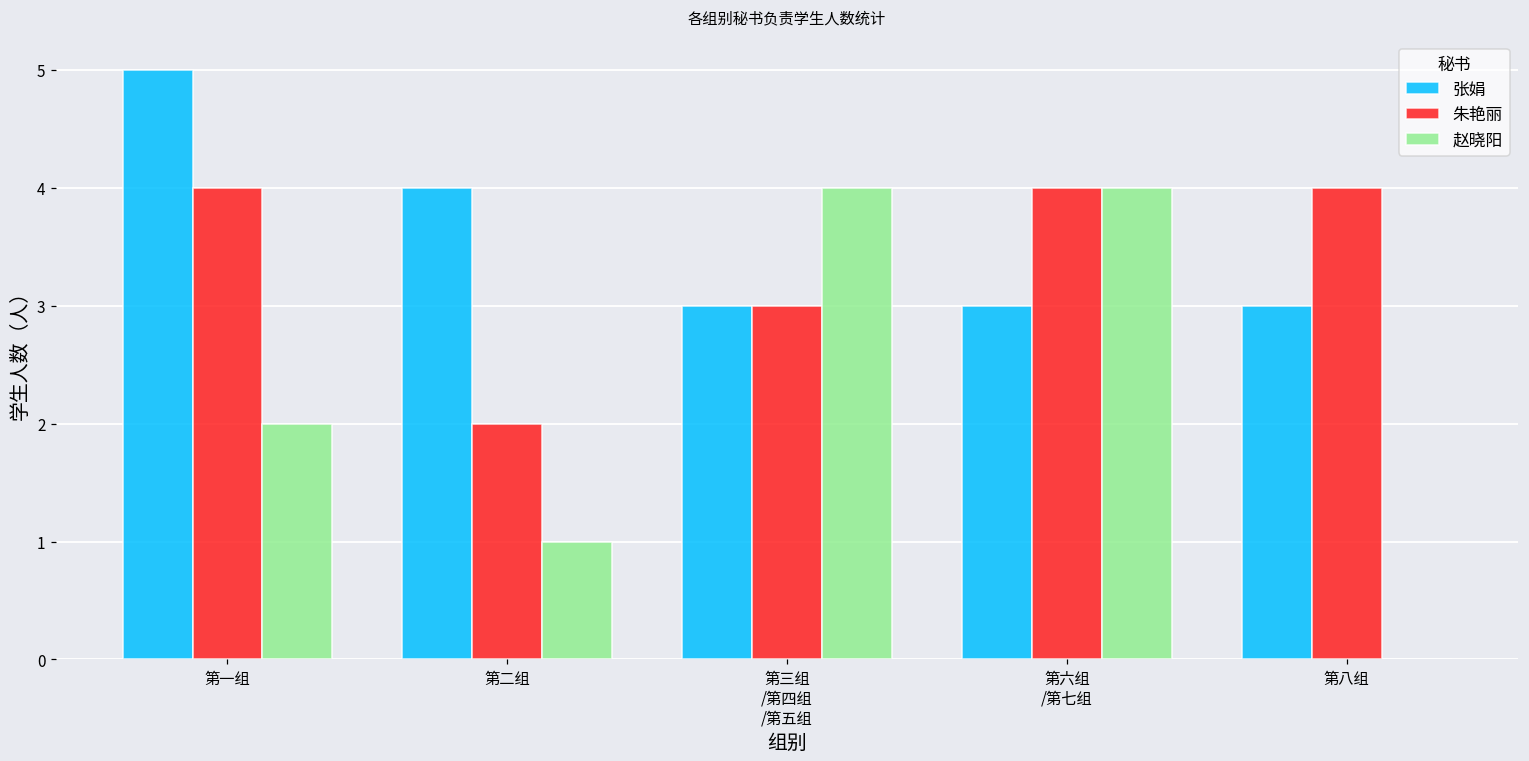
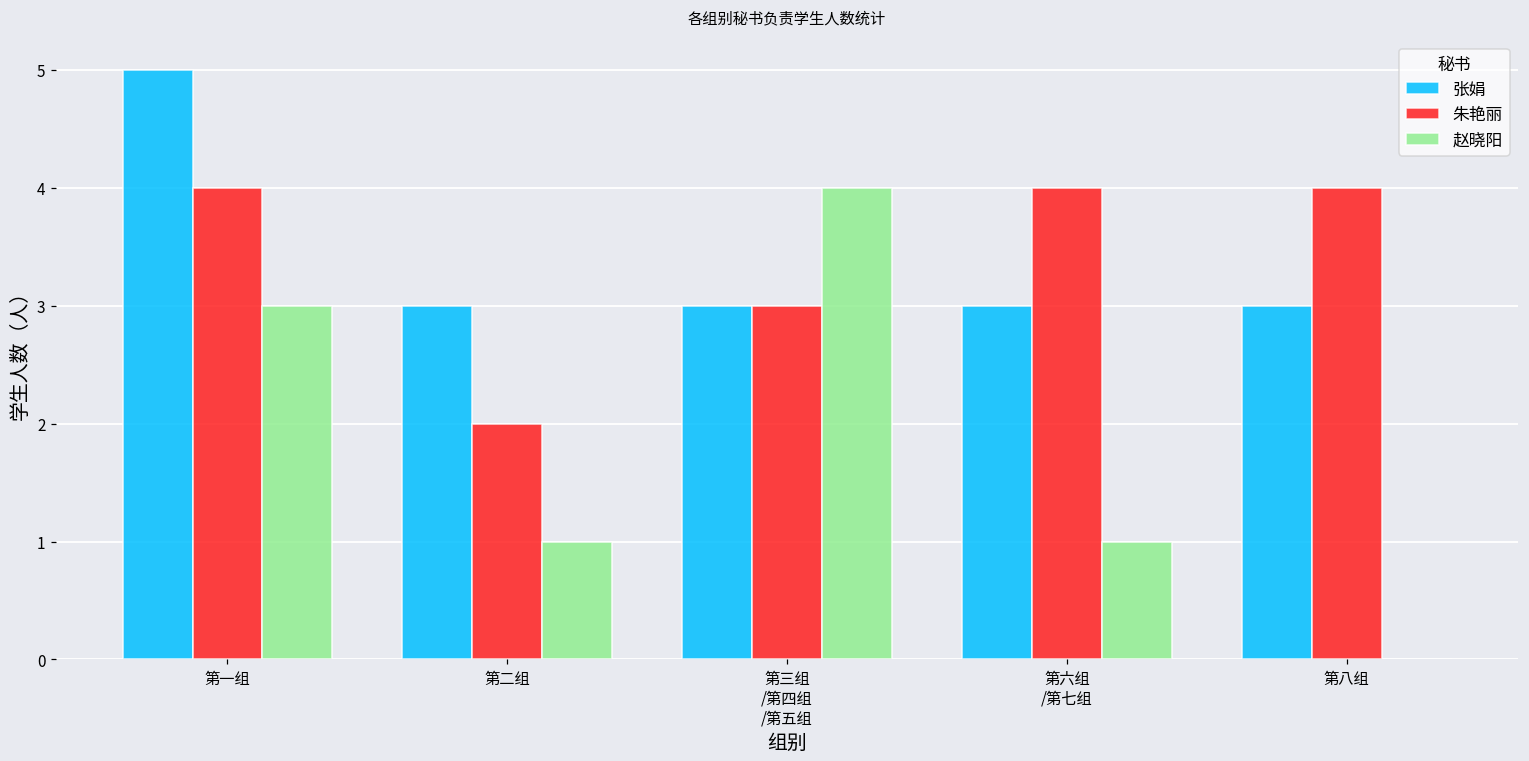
赵晓阳, 第一组: 2 -> 3
张娟, 第二组: 4 -> 3
赵晓阳, 第六组 /第七组: 4 -> 1
